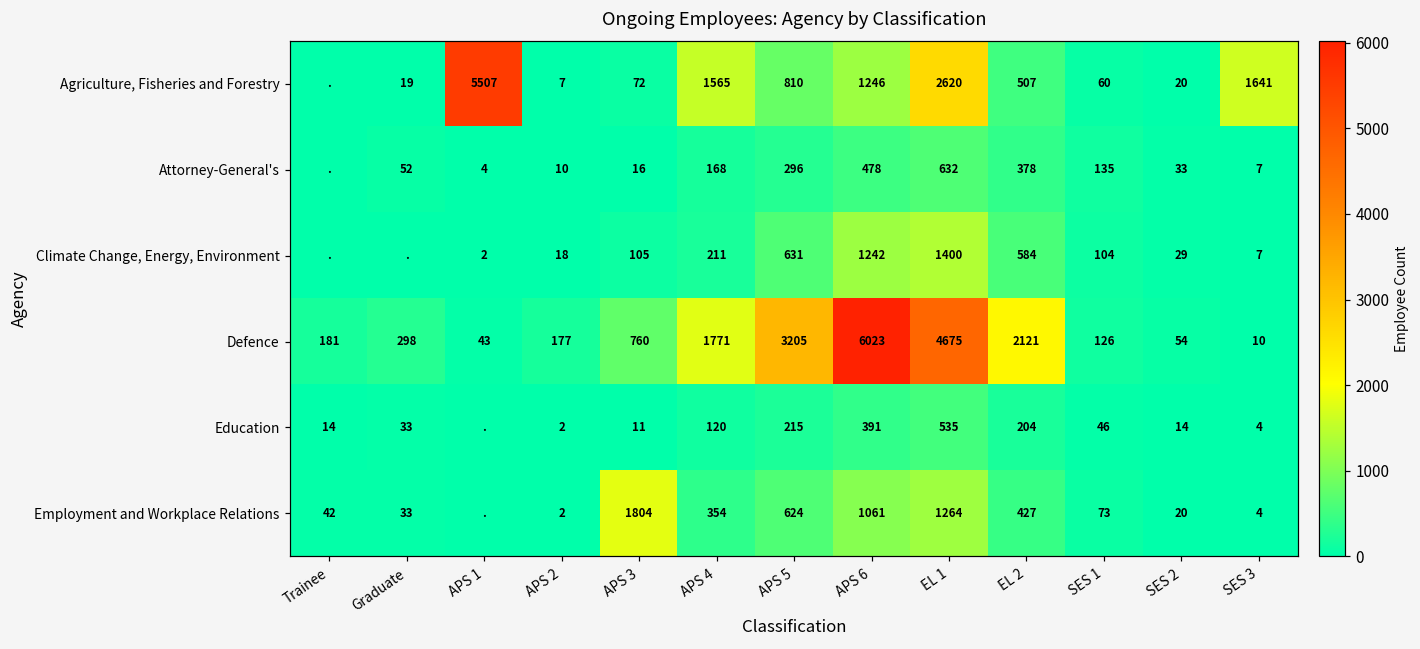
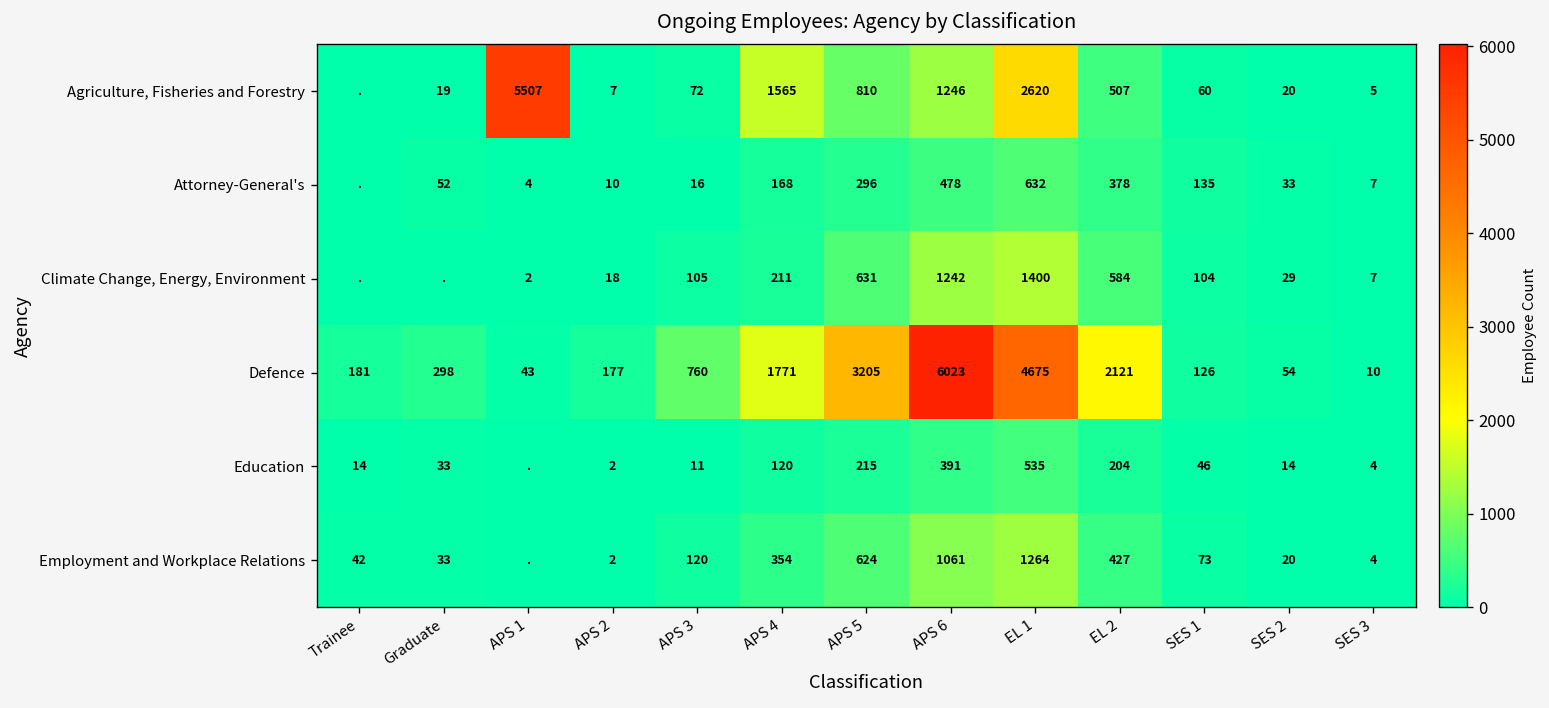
Agriculture, Fisheries and Forestry, SES 3: 1641 -> 5
Employment and Workplace Relations, APS 3: 1804 -> 120
